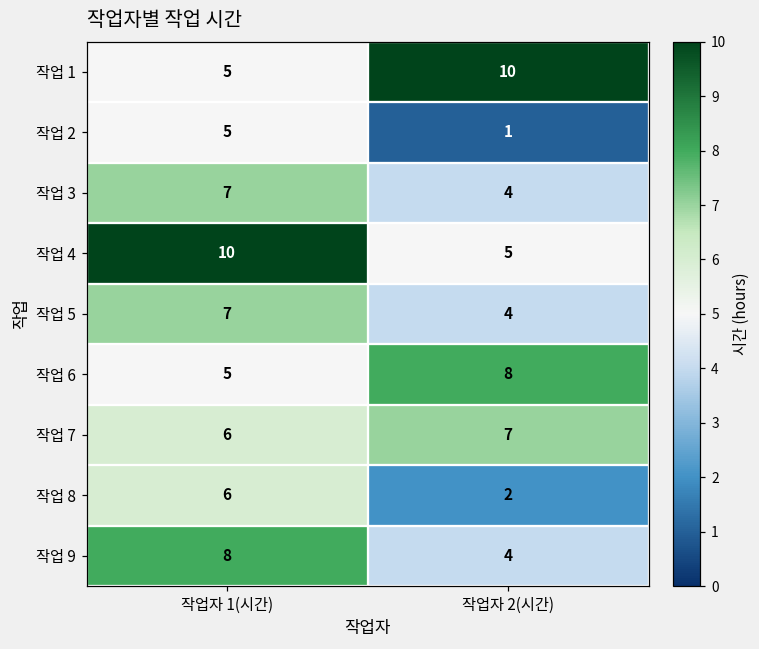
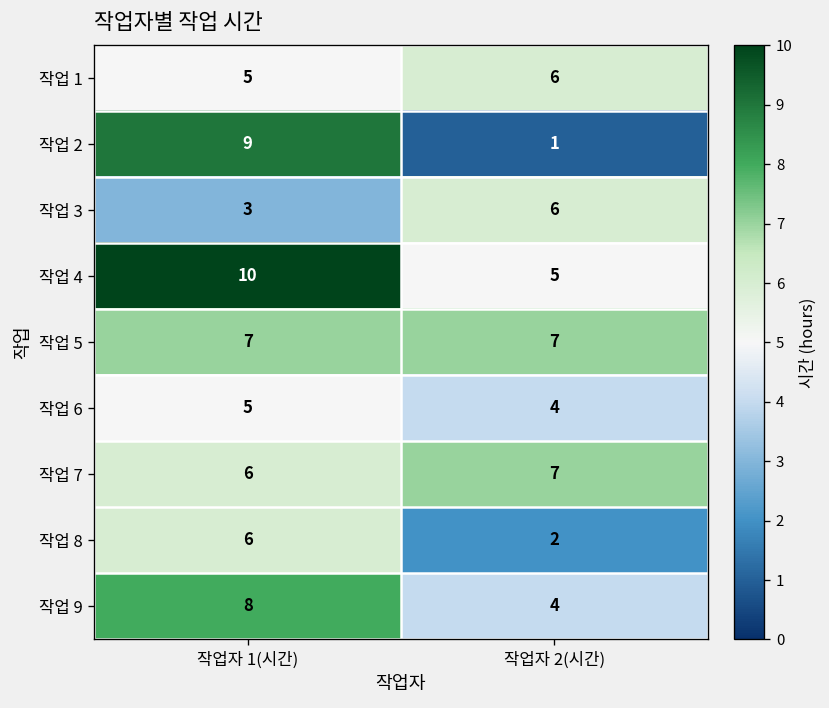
작업 1, 작업자 2(시간): 10 -> 6
작업 2, 작업자 1(시간): 5 -> 9
작업 3, 작업자 1(시간): 7 -> 3
작업 3, 작업자 2(시간): 4 -> 6
작업 5, 작업자 2(시간): 4 -> 7
작업 6, 작업자 2(시간): 8 -> 4
